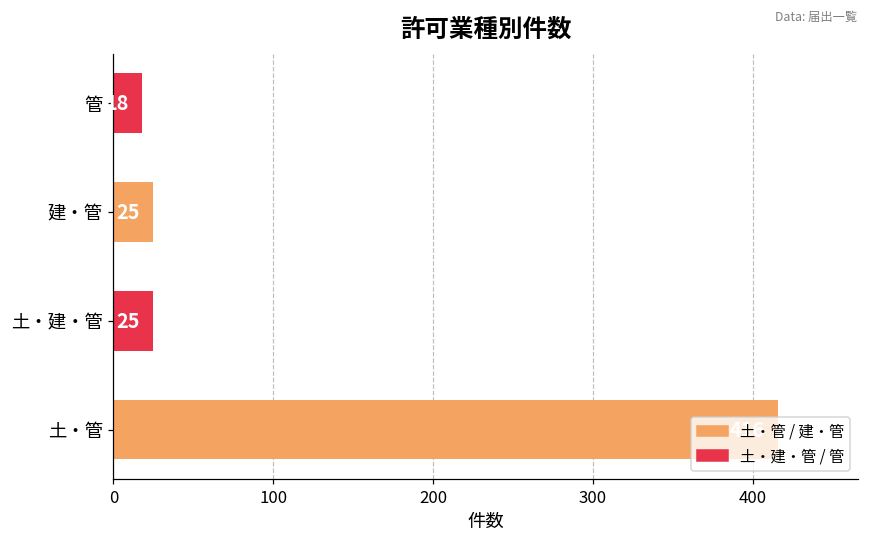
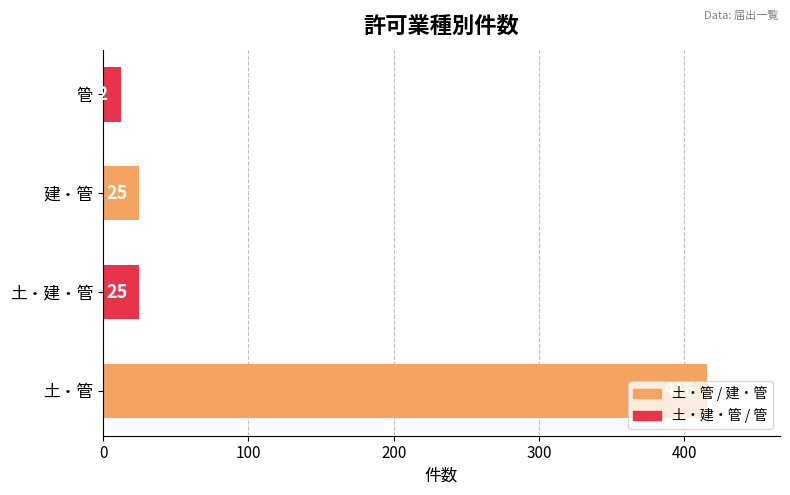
管: 18 -> 12
